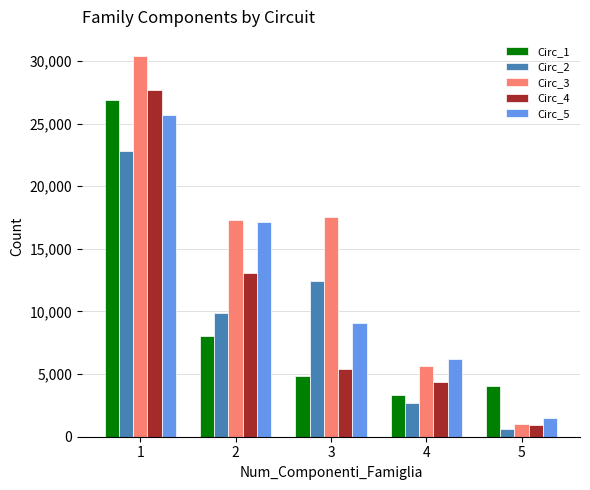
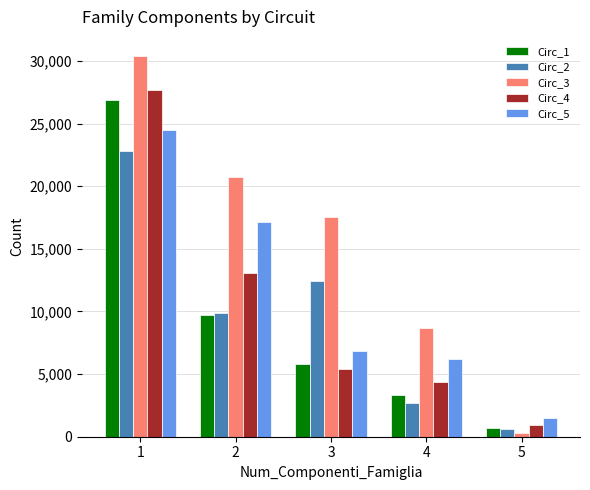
Circ_5, 1: 25,700 -> 24,500
Circ_1, 2: 8,000 -> 9,700
Circ_3, 2: 17,300 -> 20,700
Circ_1, 3: 4,800 -> 5,800
Circ_5, 3: 9,100 -> 6,800
Circ_3, 4: 5,600 -> 8,700
Circ_1, 5: 4,000 -> 700
Circ_3, 5: 1,100 -> 300
